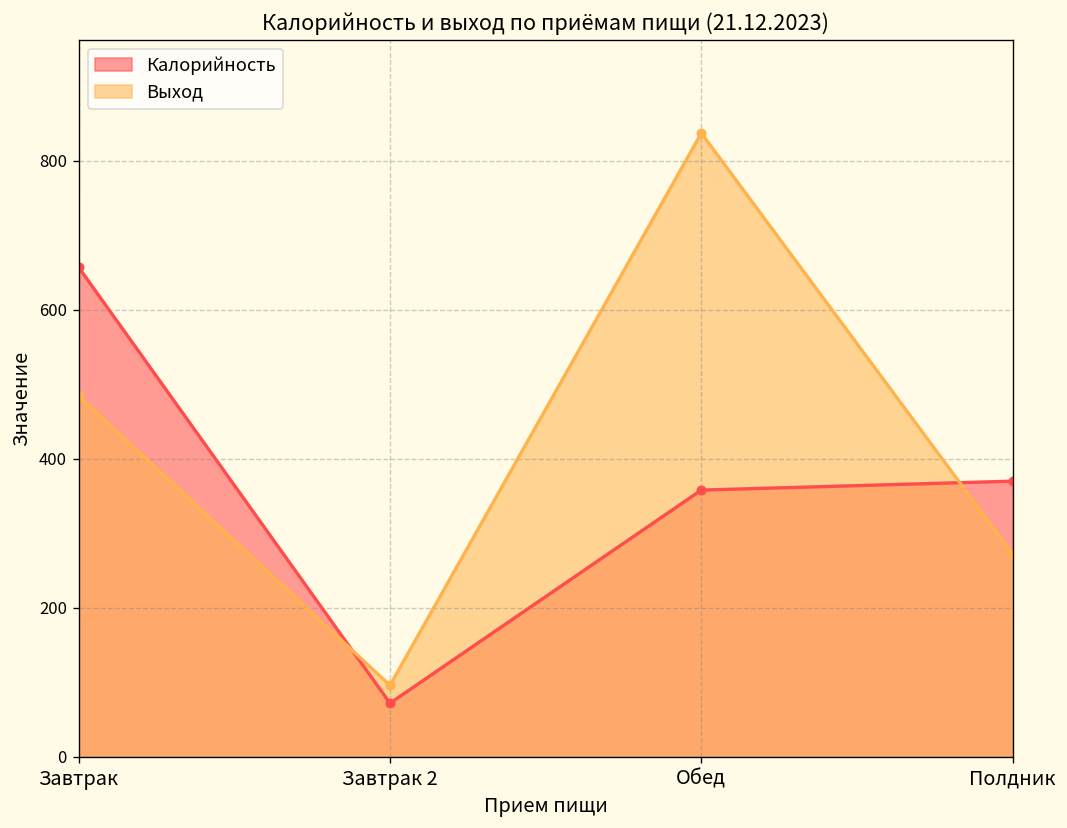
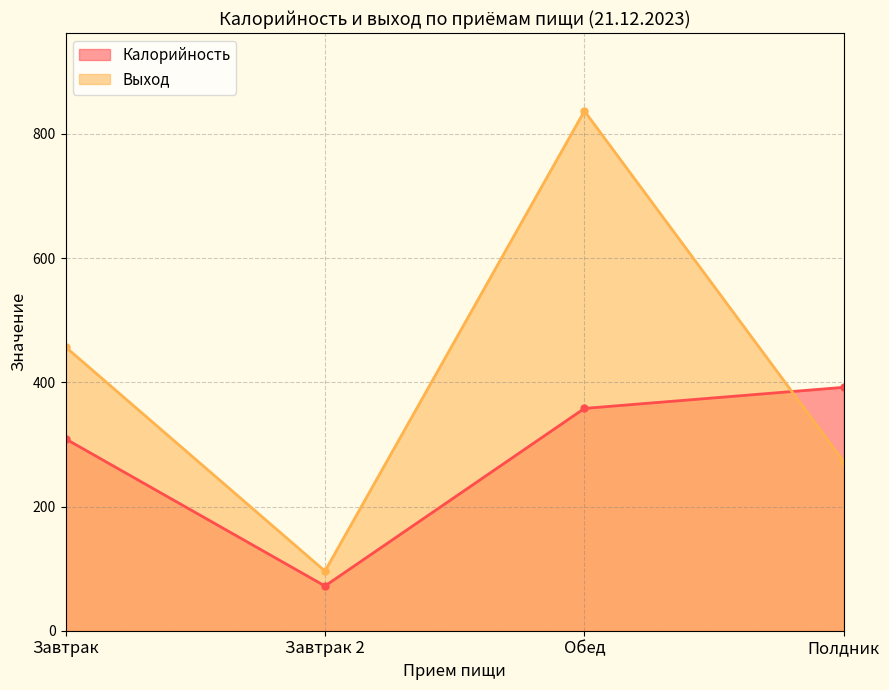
Калорийность, Завтрак: 660 -> 310
Выход, Завтрак: 480 -> 460
Калорийность, Полдник: 370 -> 390
